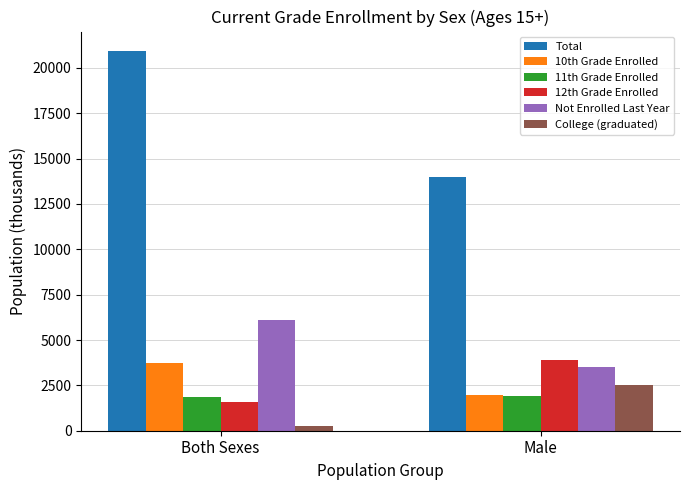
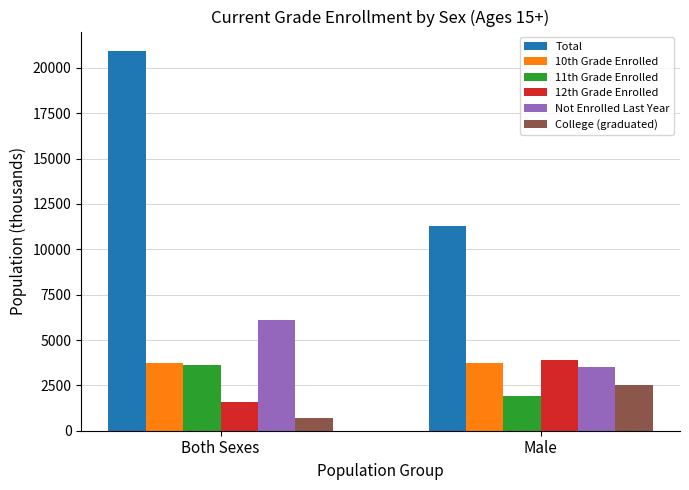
11th Grade Enrolled, Both Sexes: 1900 -> 3600
College (graduated), Both Sexes: 200 -> 700
Total, Male: 14000 -> 11300
10th Grade Enrolled, Male: 2000 -> 3700
